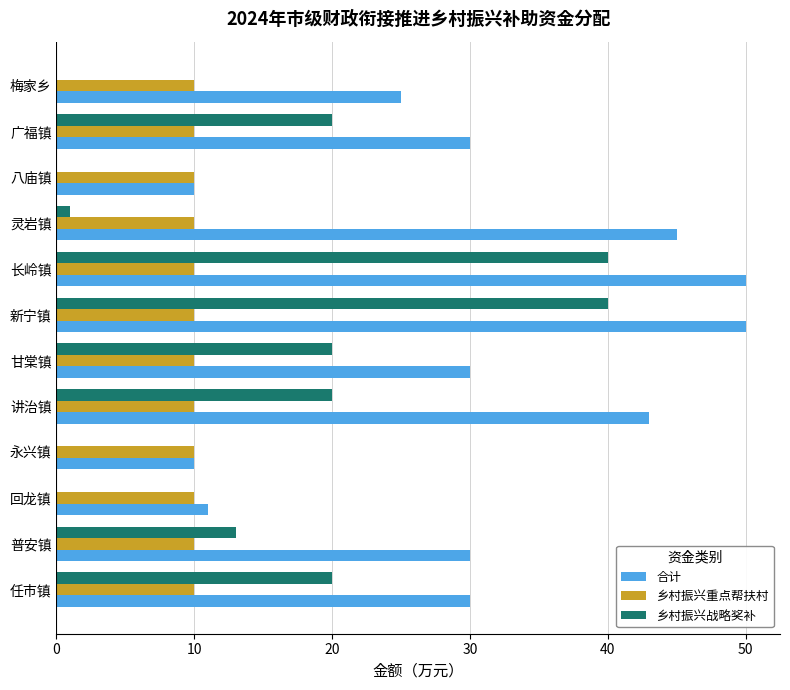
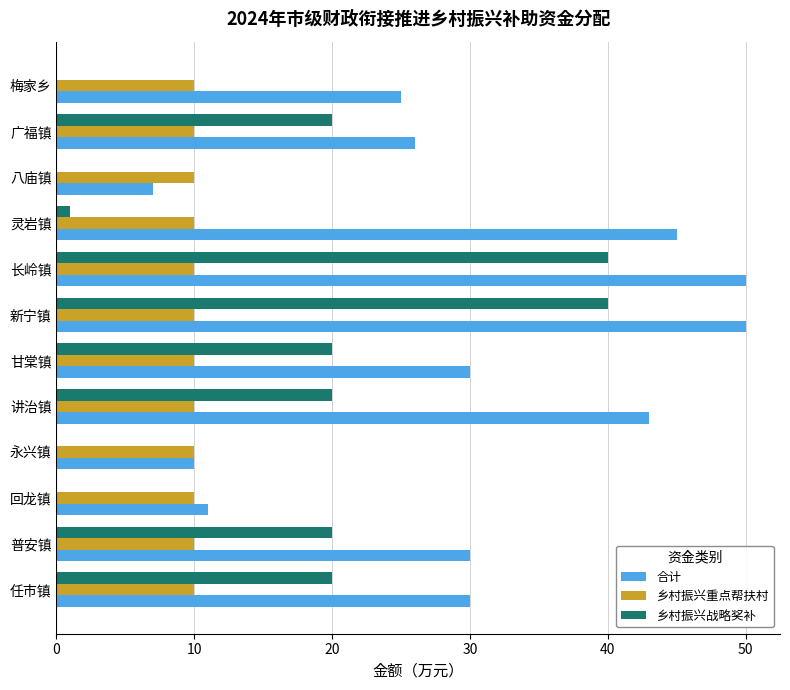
合计, 广福镇: 30 -> 26
合计, 八庙镇: 10 -> 7
乡村振兴战略奖补, 普安镇: 13 -> 20
